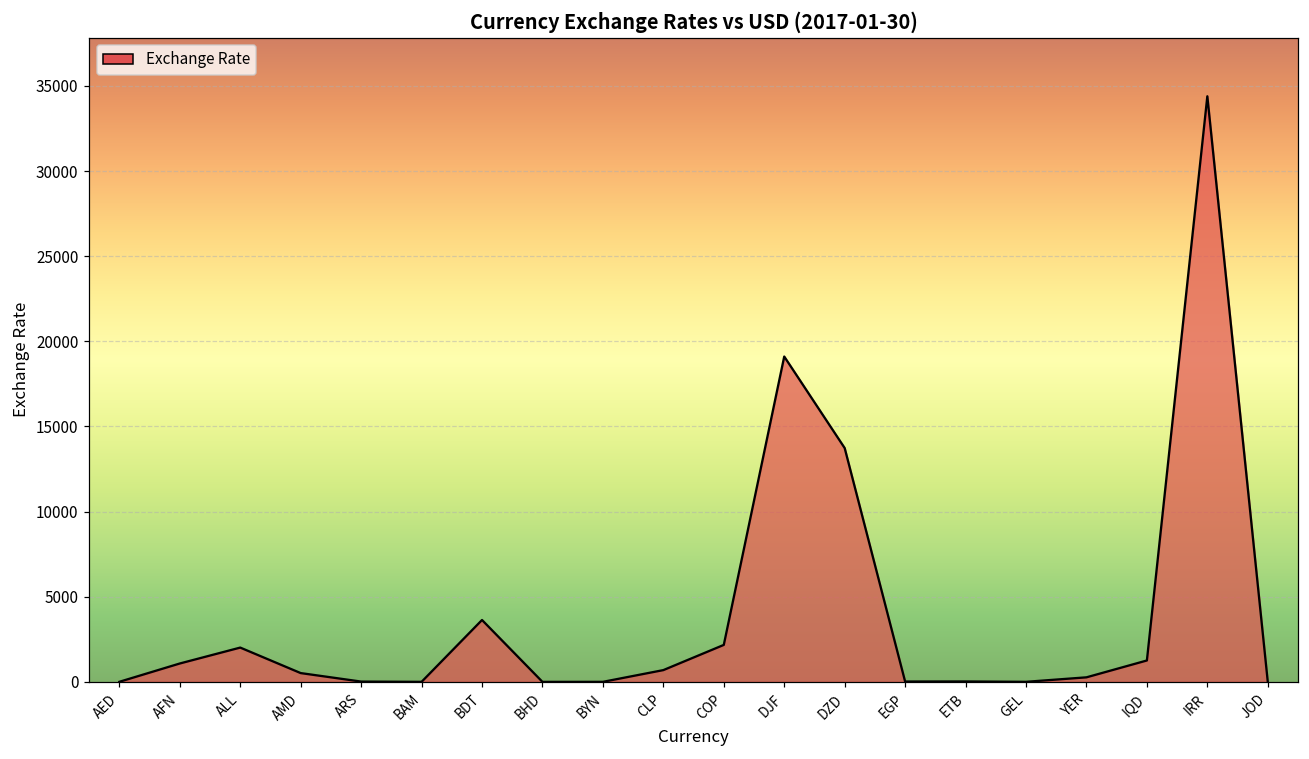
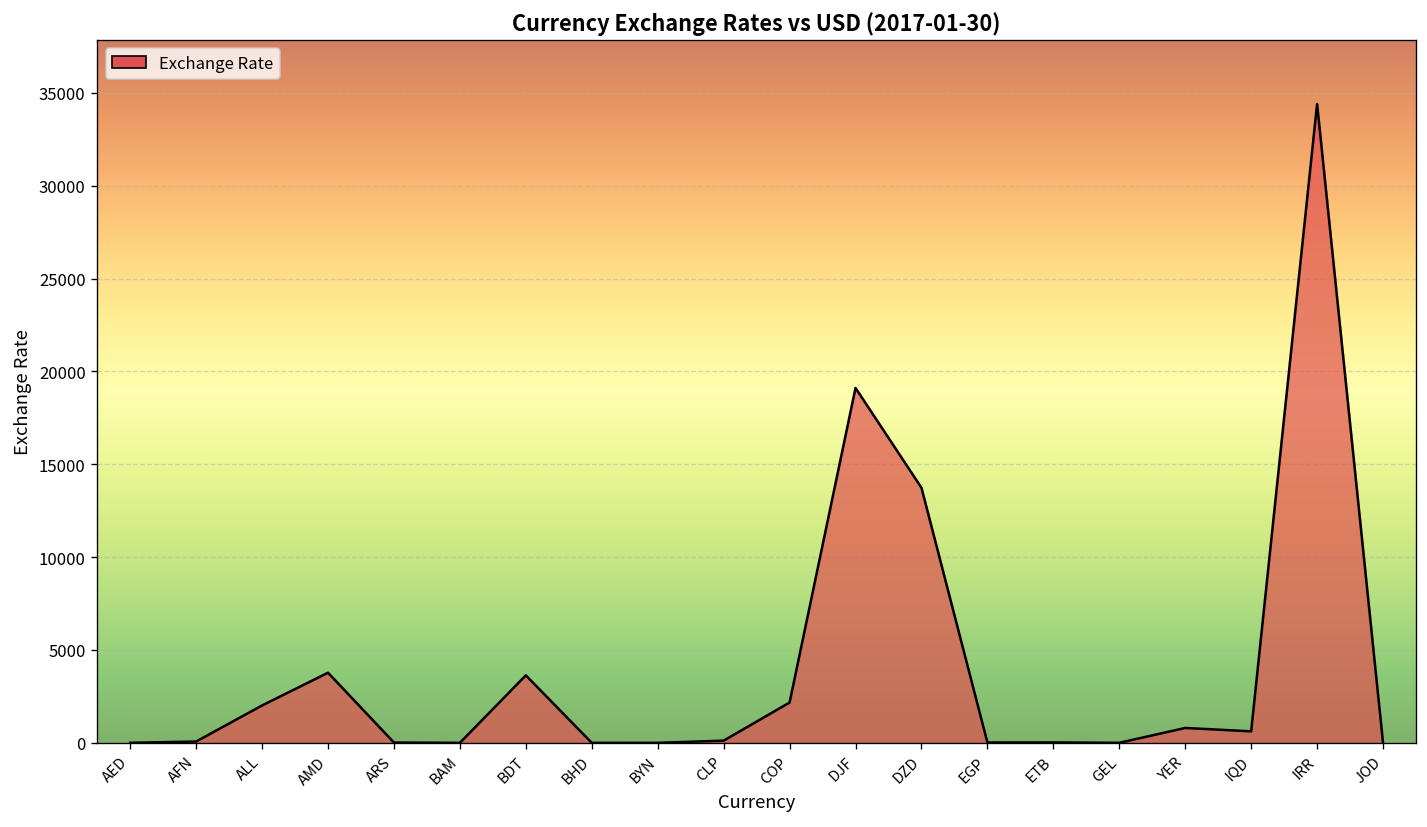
AFN: 1100 -> 100
AMD: 500 -> 3800
CLP: 700 -> 100
YER: 300 -> 800
IQD: 1300 -> 600
